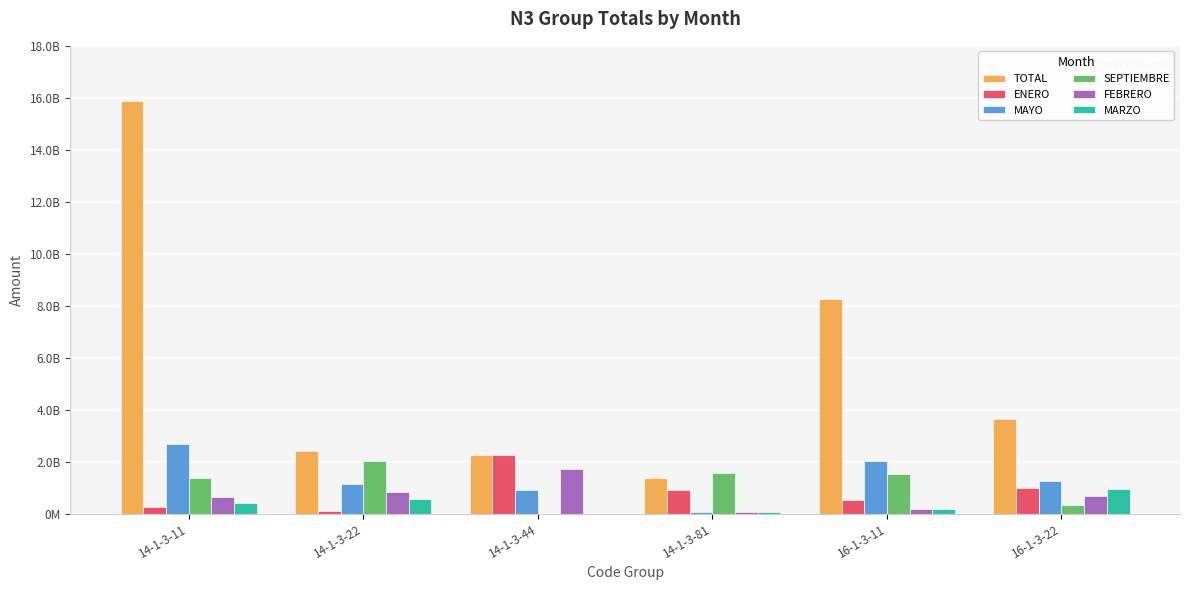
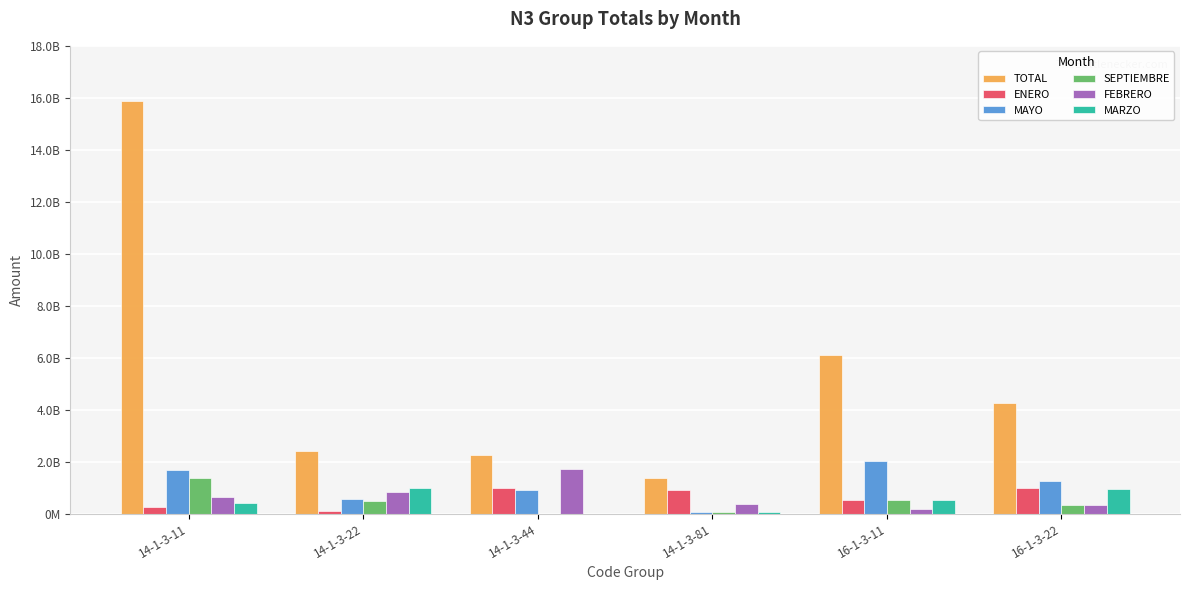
MAYO, 14-1-3-11: 2700000000 -> 1700000000
MAYO, 14-1-3-22: 1100000000 -> 500000000
SEPTIEMBRE, 14-1-3-22: 2000000000 -> 500000000
MARZO, 14-1-3-22: 500000000 -> 1000000000
ENERO, 14-1-3-44: 2200000000 -> 1000000000
SEPTIEMBRE, 14-1-3-81: 1600000000 -> 100000000
FEBRERO, 14-1-3-81: 0 -> 400000000
TOTAL, 16-1-3-11: 8300000000 -> 6100000000
SEPTIEMBRE, 16-1-3-11: 1500000000 -> 500000000
MARZO, 16-1-3-11: 200000000 -> 500000000
TOTAL, 16-1-3-22: 3700000000 -> 4300000000
FEBRERO, 16-1-3-22: 700000000 -> 300000000
